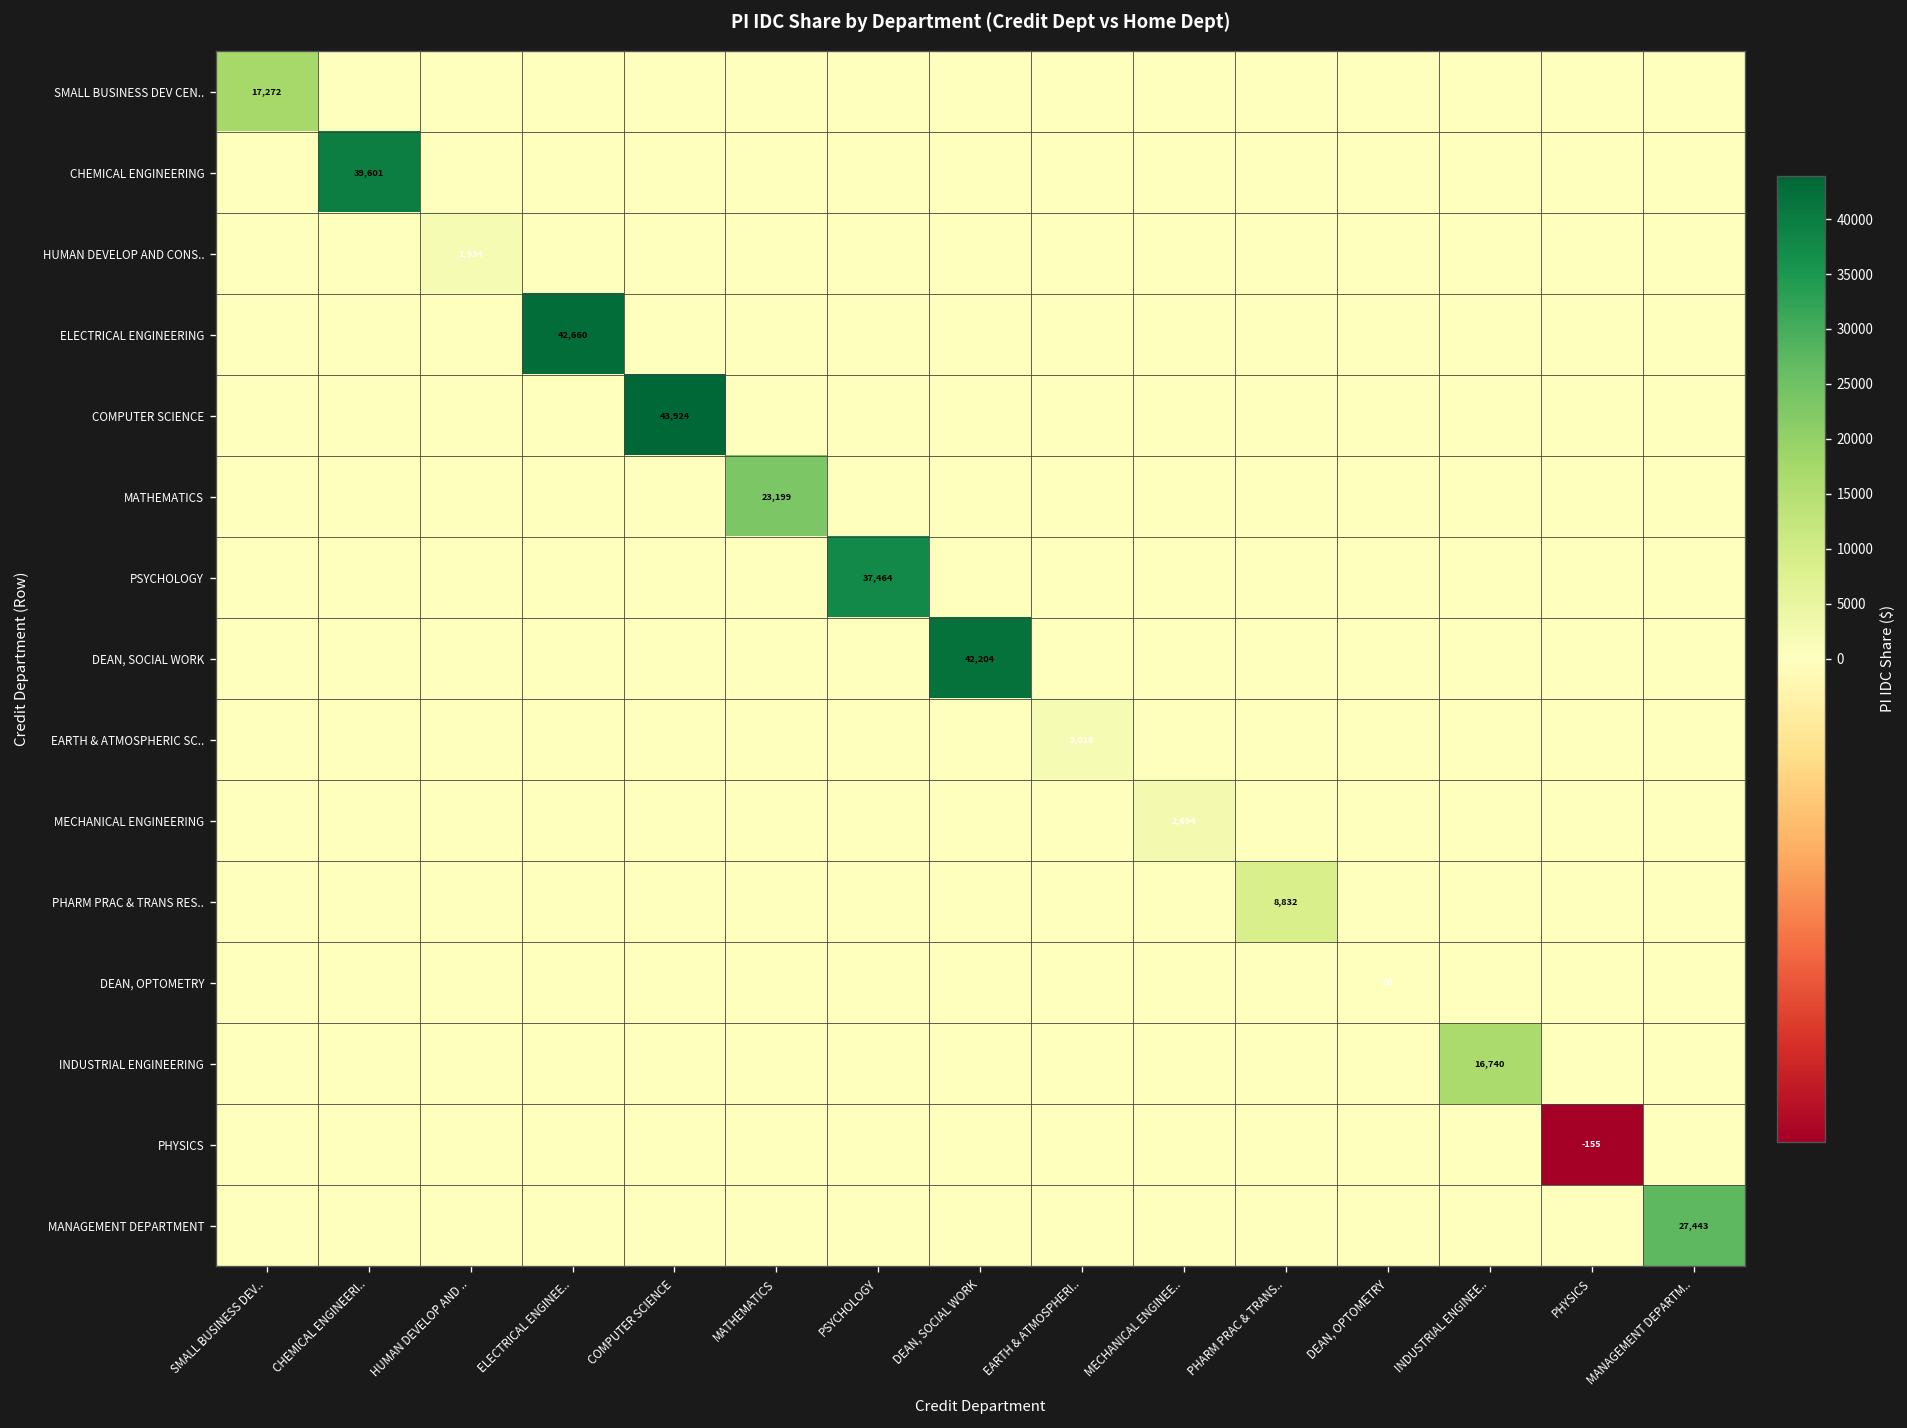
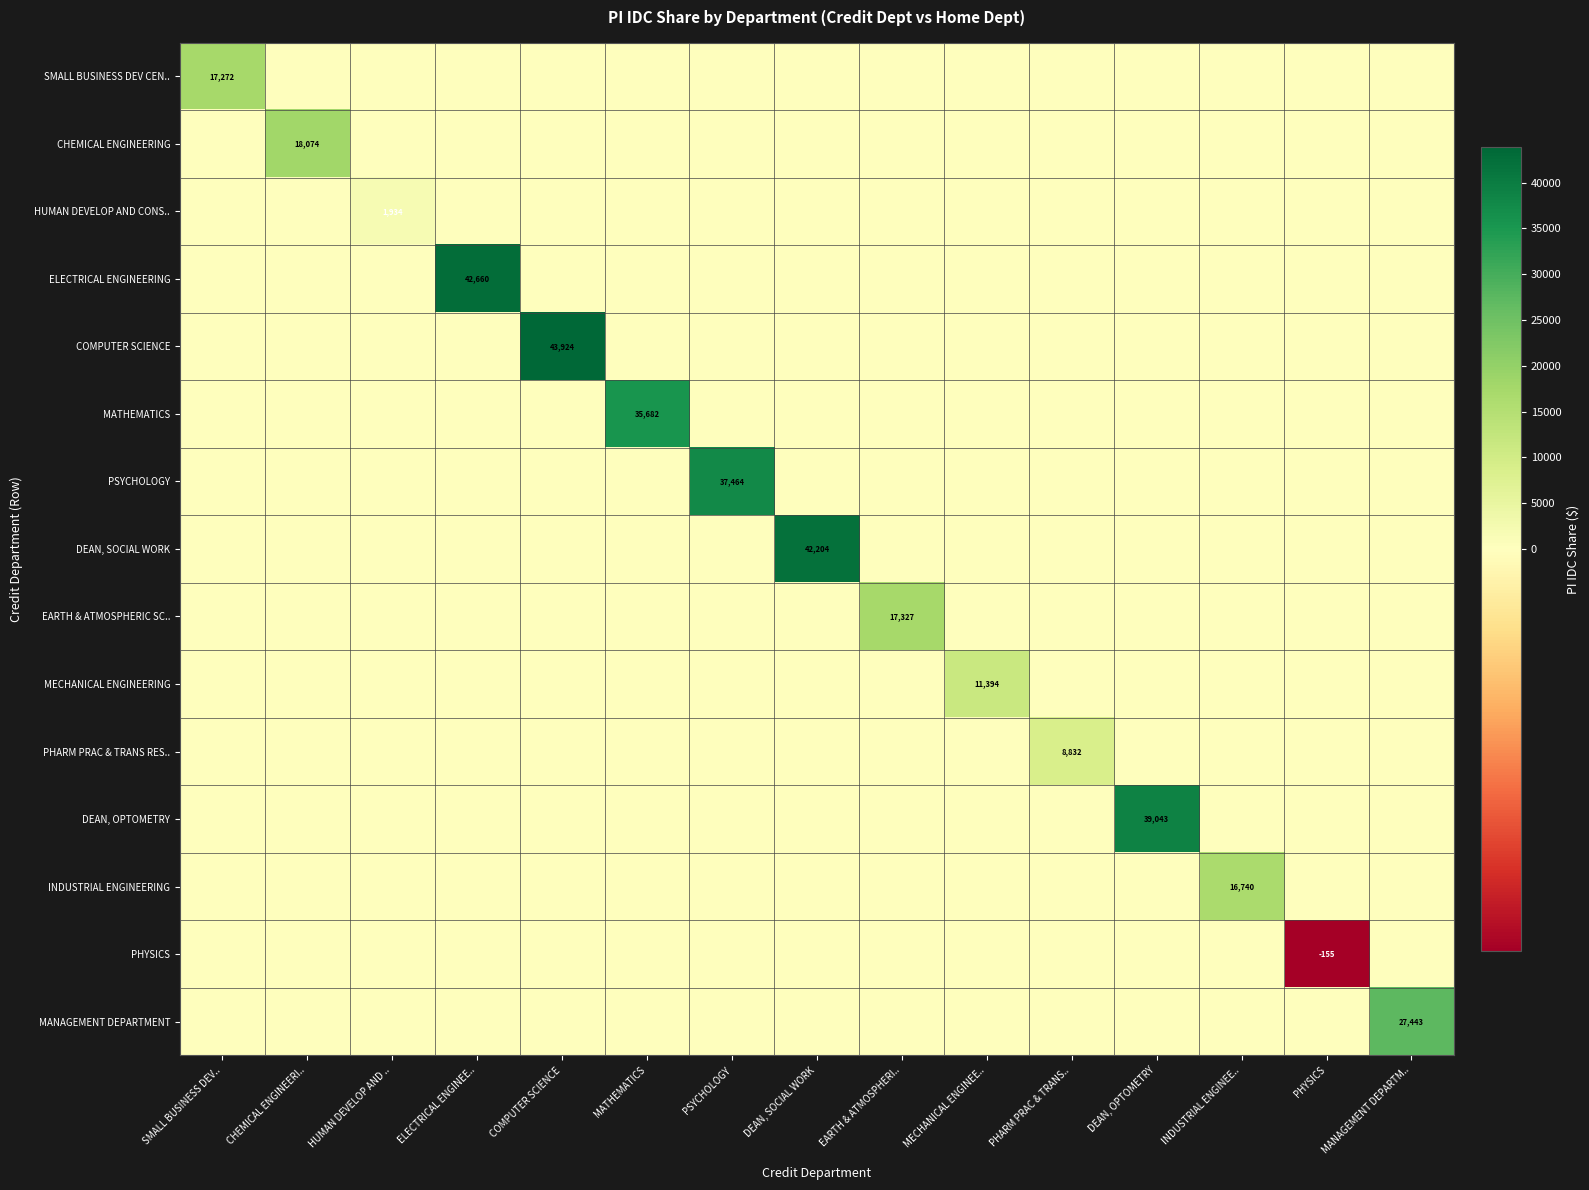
CHEMICAL ENGINEERING, CHEMICAL ENGINEERI..: 39,601 -> 18,074
MATHEMATICS, MATHEMATICS: 23,199 -> 35,682
EARTH & ATMOSPHERIC SC.., EARTH & ATMOSPHERI..: 2,016 -> 17,327
MECHANICAL ENGINEERING, MECHANICAL ENGINEE..: 2,694 -> 11,394
DEAN, OPTOMETRY, DEAN, OPTOMETRY: 50 -> 39,043
